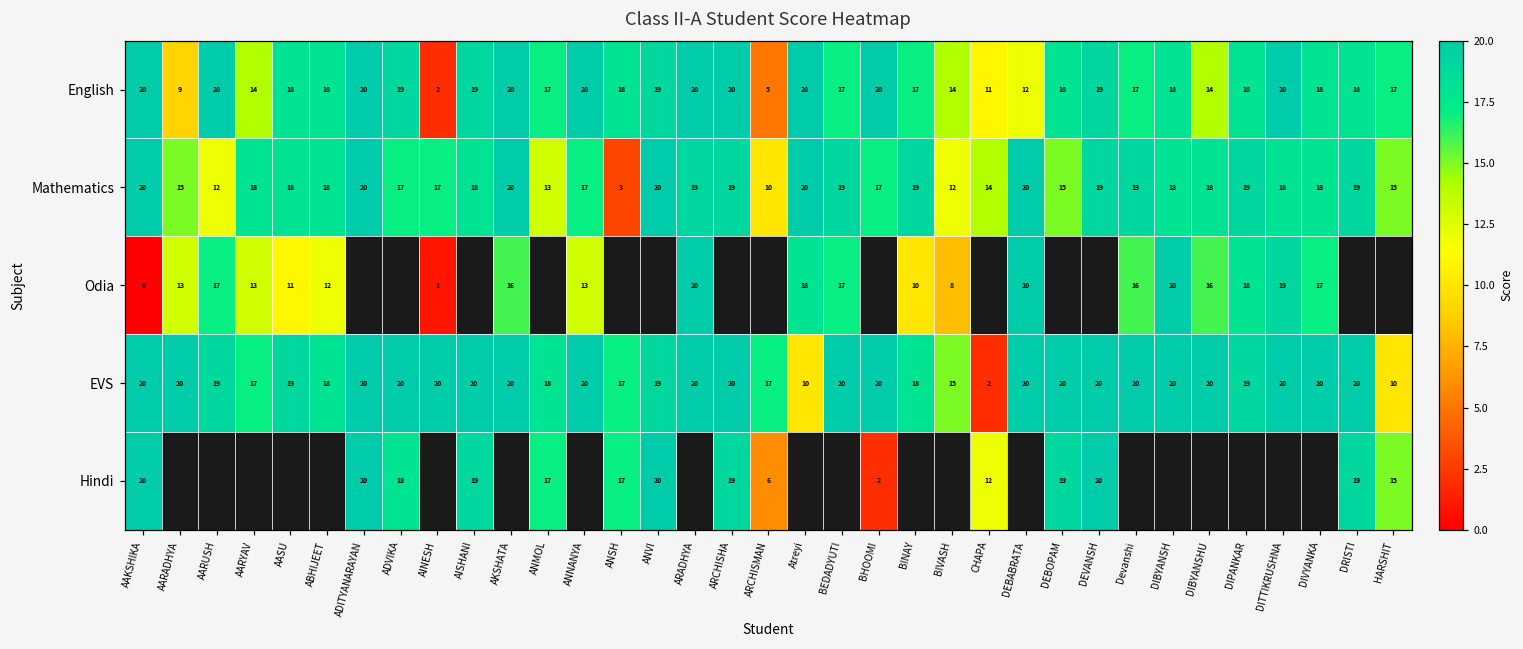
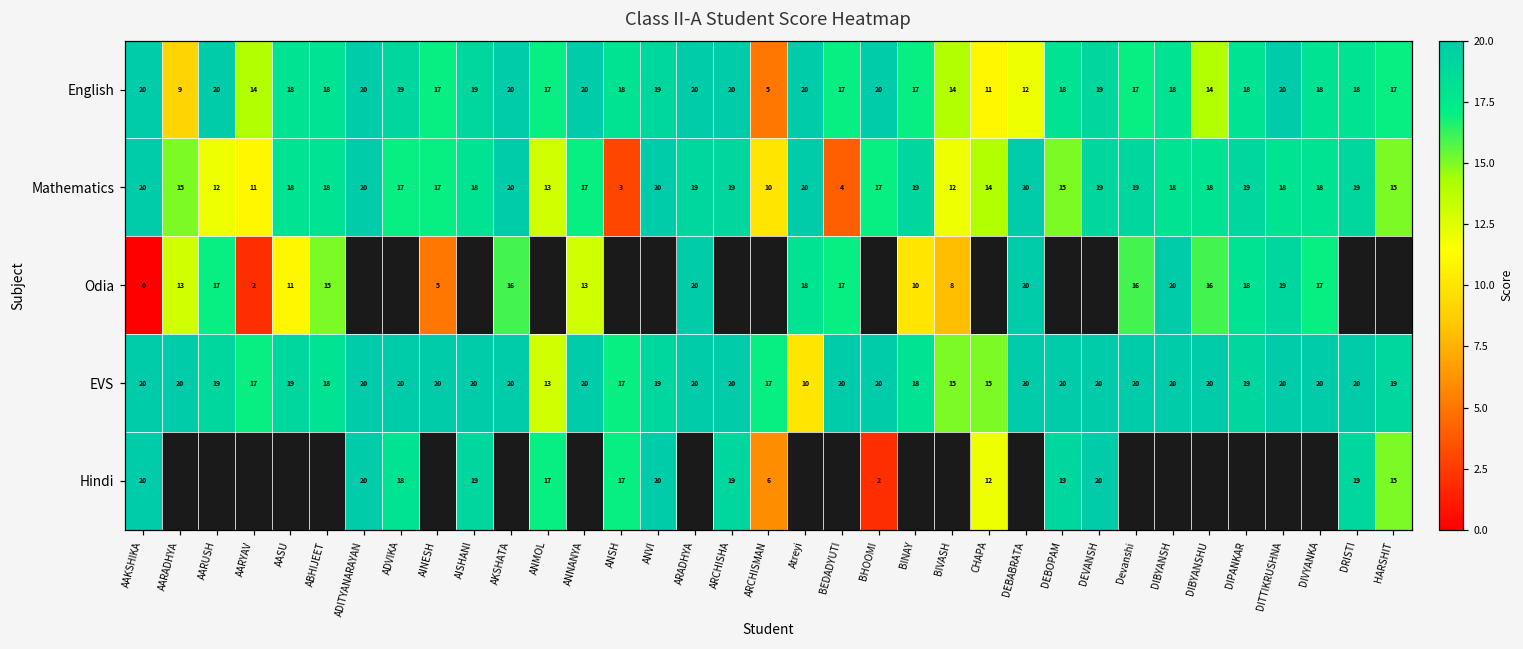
English, AINESH: 2 -> 17
Mathematics, AARYAV: 18 -> 11
Mathematics, BEDADYUTI: 19 -> 4
Odia, AARYAV: 13 -> 2
Odia, ABHIJEET: 12 -> 15
Odia, AINESH: 1 -> 5
EVS, ANMOL: 18 -> 13
EVS, CHAPA: 2 -> 15
EVS, HARSHIT: 10 -> 19
